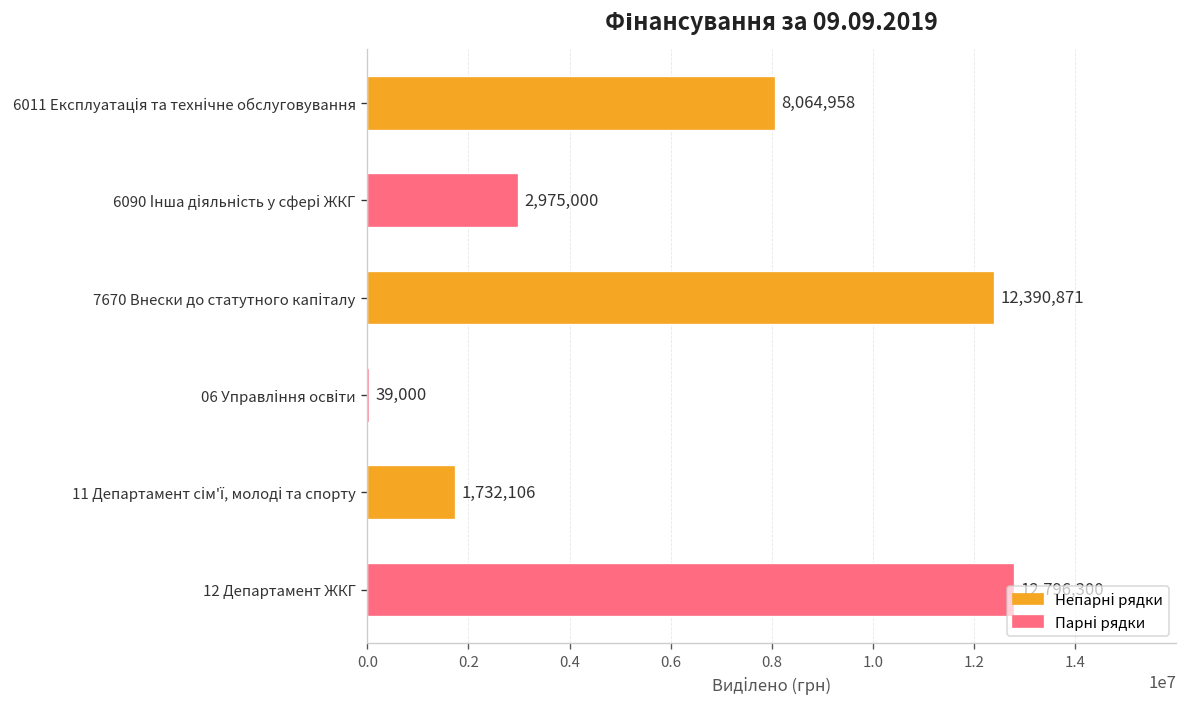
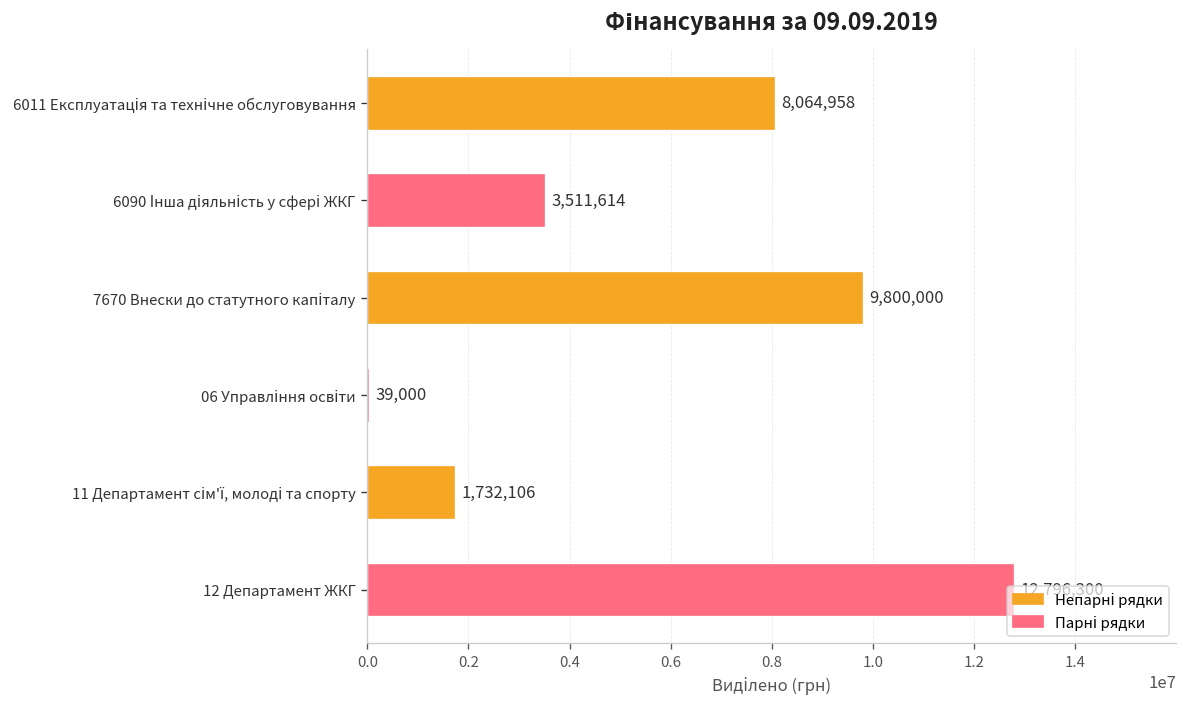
6090 Інша діяльність у сфері ЖКГ: 2,975,000 -> 3,511,614
7670 Внески до статутного капіталу: 12,390,871 -> 9,800,000
